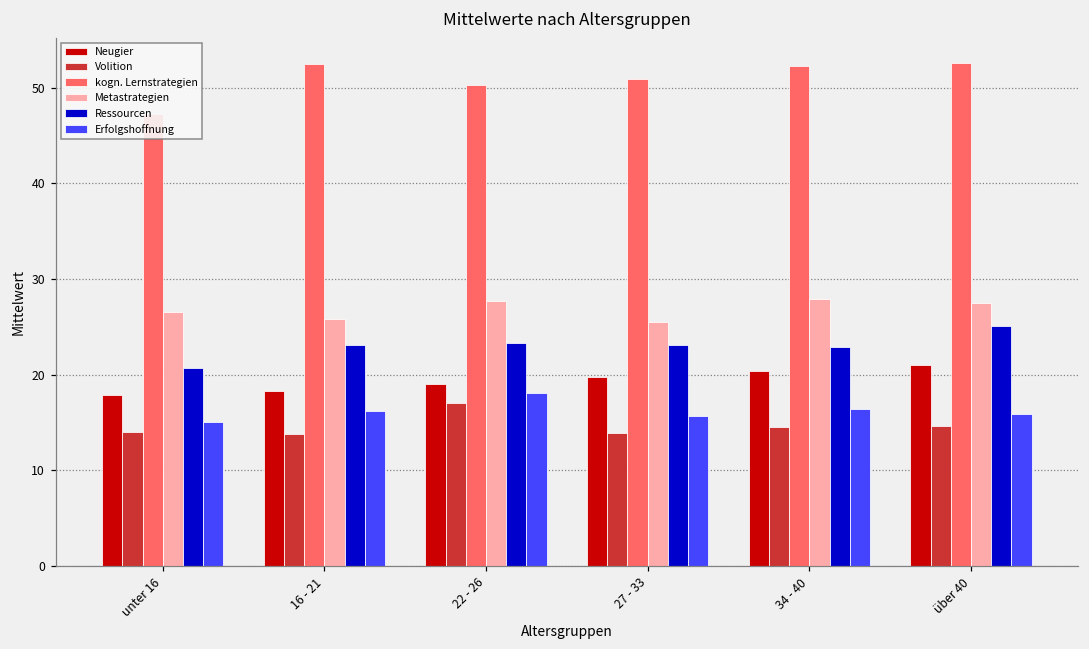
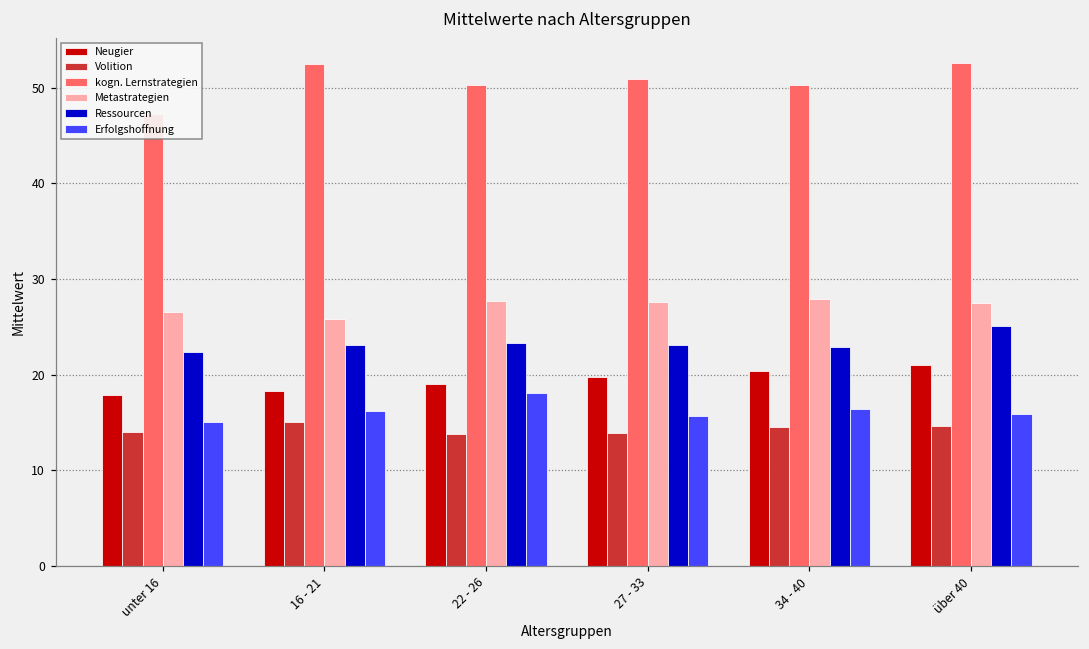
Ressourcen, unter 16: 21 -> 22
Volition, 16 - 21: 14 -> 15
Volition, 22 - 26: 17 -> 14
Metastrategien, 27 - 33: 26 -> 28
kogn. Lernstrategien, 34 - 40: 52 -> 50
